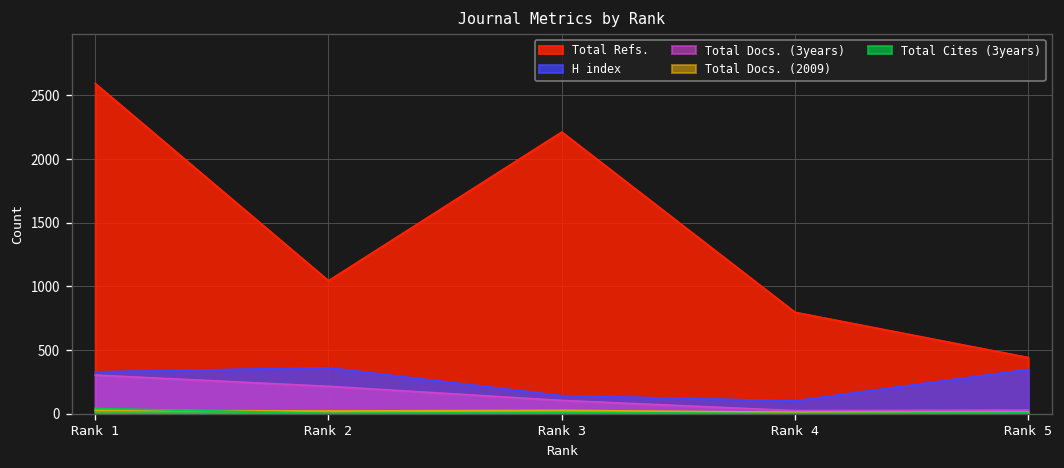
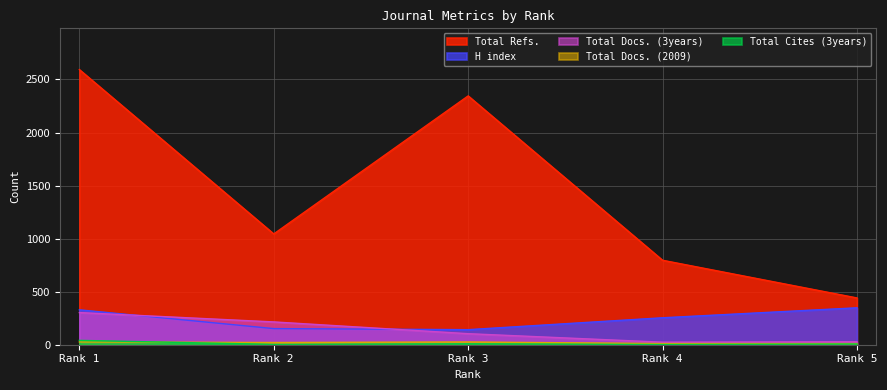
H index, Rank 2: 360 -> 150
Total Refs., Rank 3: 2210 -> 2350
H index, Rank 4: 100 -> 250
